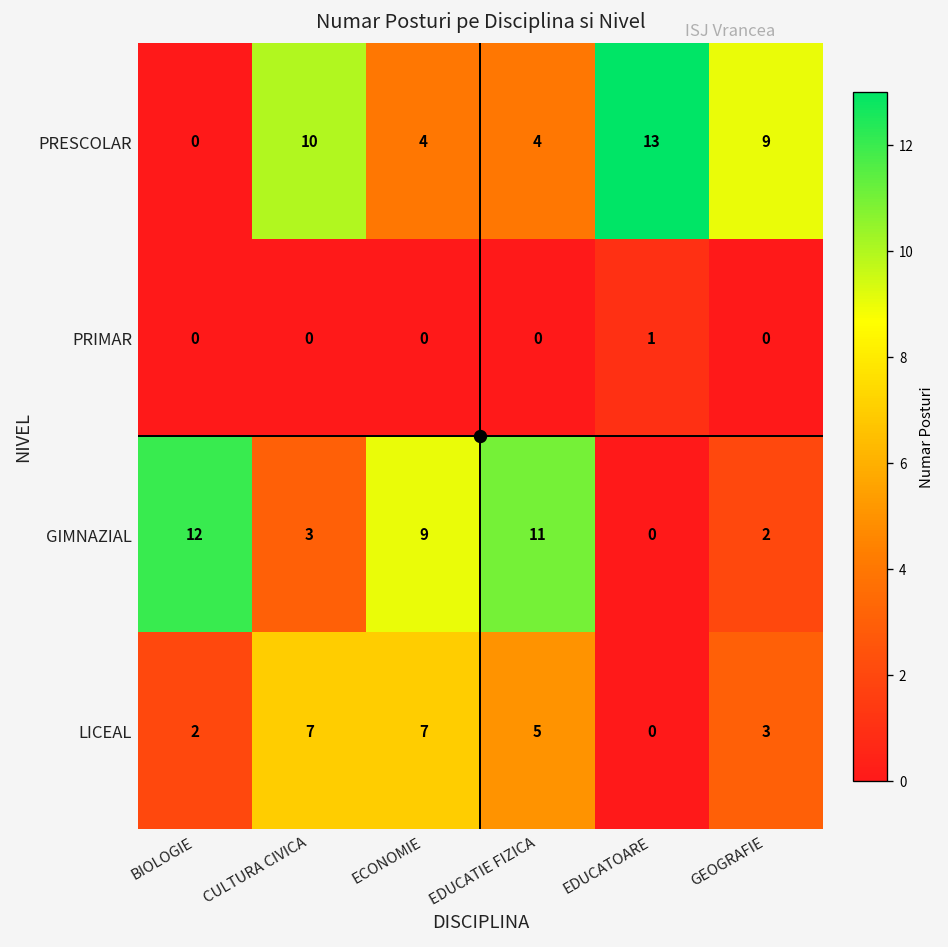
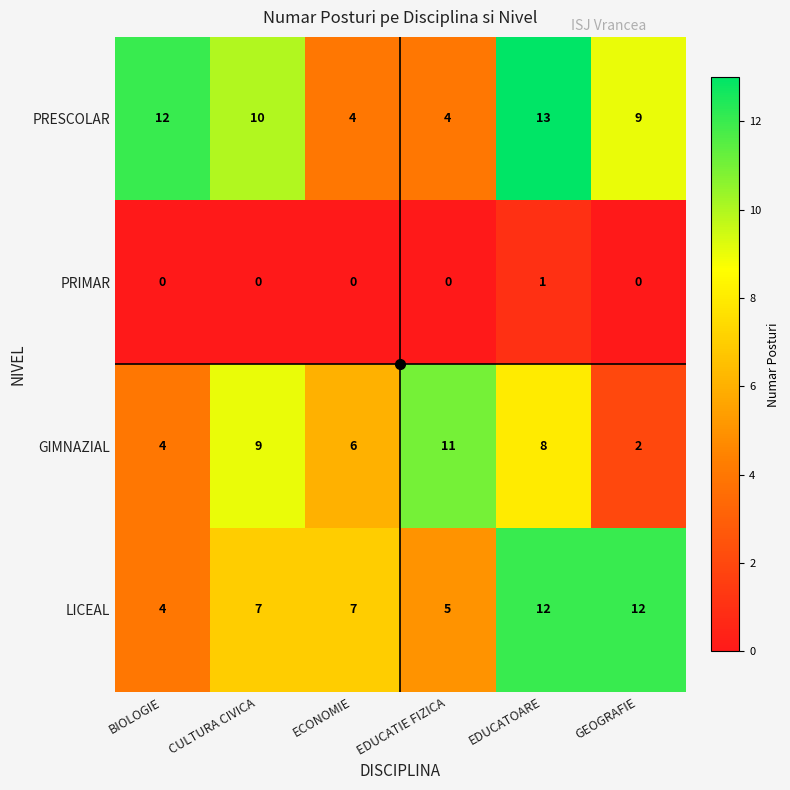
PRESCOLAR, BIOLOGIE: 0 -> 12
GIMNAZIAL, BIOLOGIE: 12 -> 4
GIMNAZIAL, CULTURA CIVICA: 3 -> 9
GIMNAZIAL, ECONOMIE: 9 -> 6
GIMNAZIAL, EDUCATOARE: 0 -> 8
LICEAL, BIOLOGIE: 2 -> 4
LICEAL, EDUCATOARE: 0 -> 12
LICEAL, GEOGRAFIE: 3 -> 12
